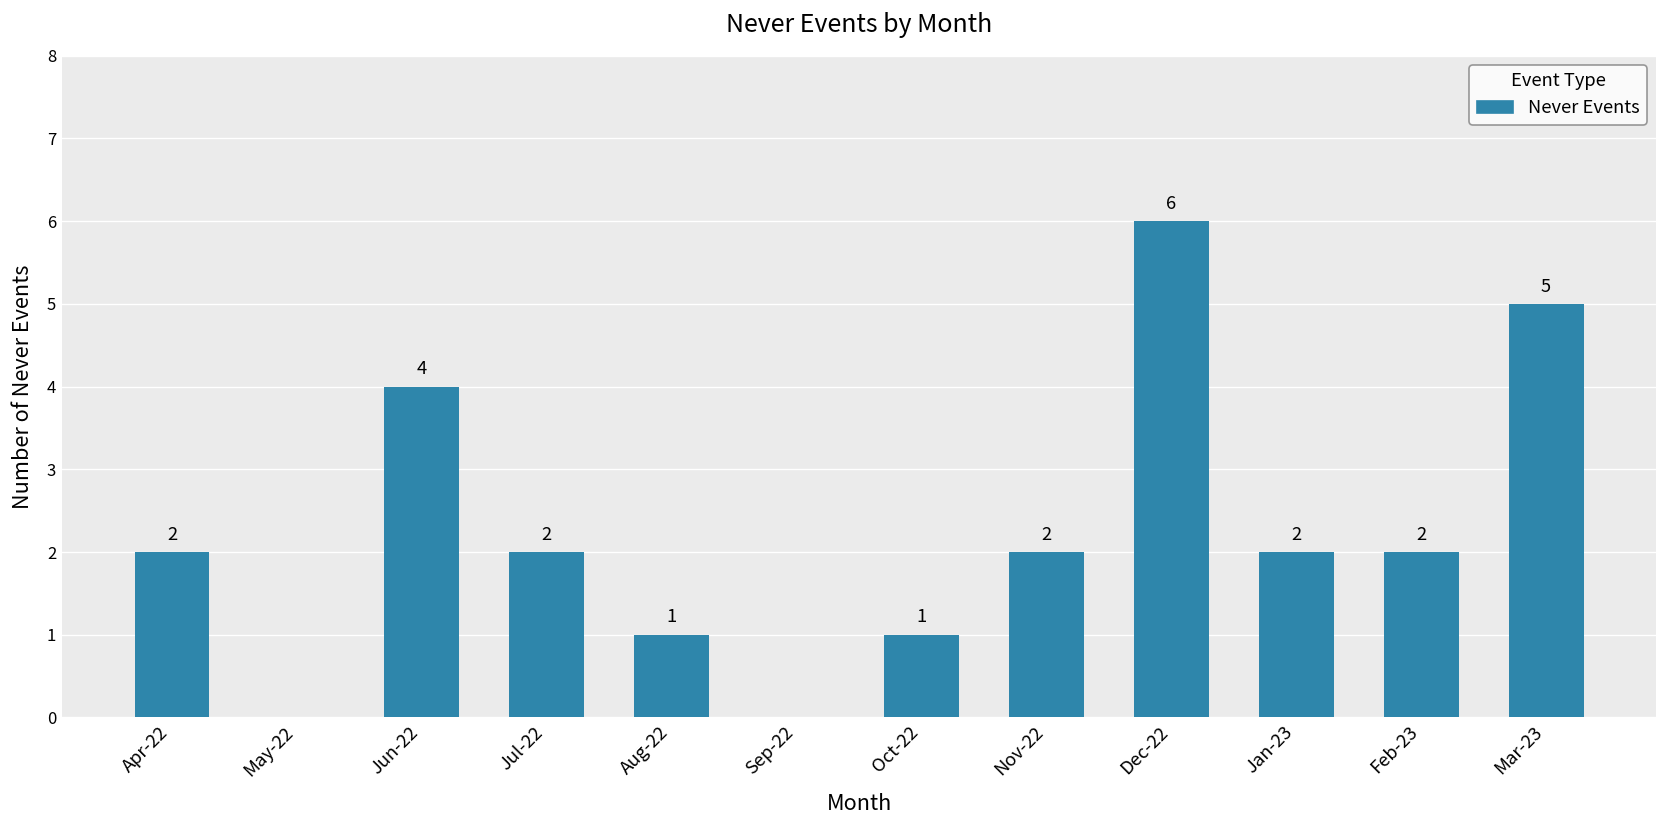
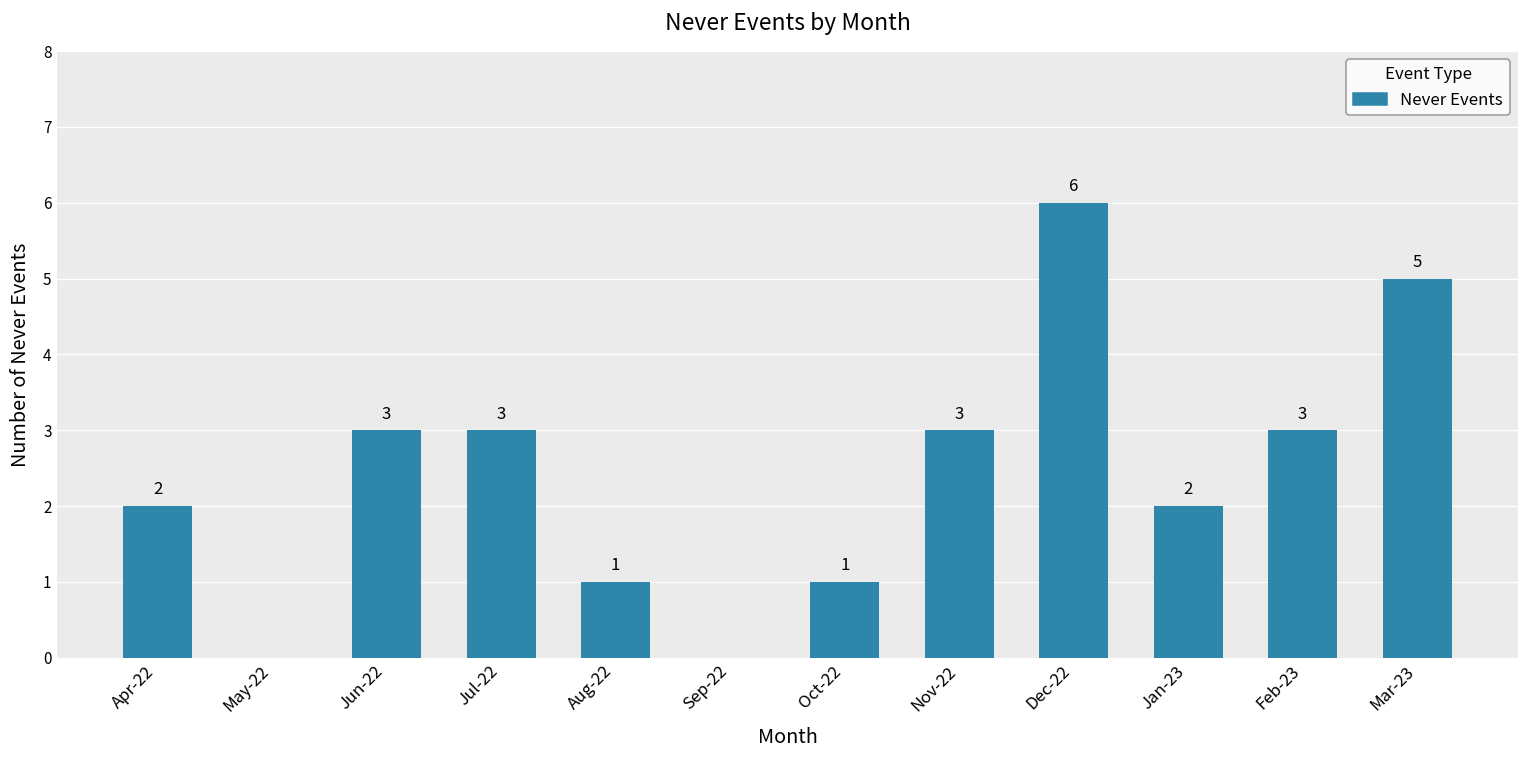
Jun-22: 4 -> 3
Jul-22: 2 -> 3
Nov-22: 2 -> 3
Feb-23: 2 -> 3
